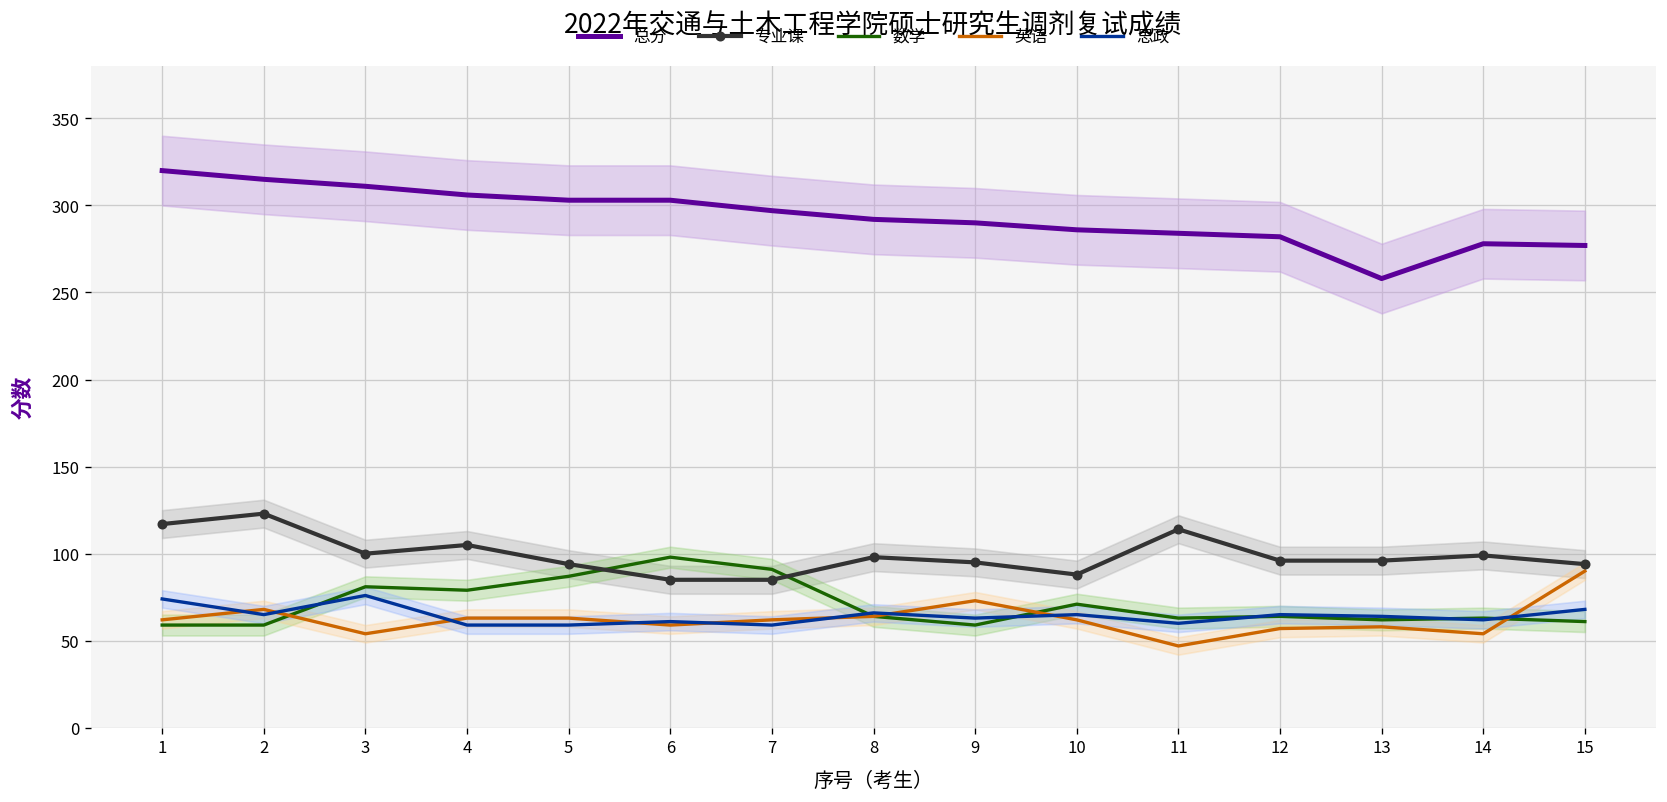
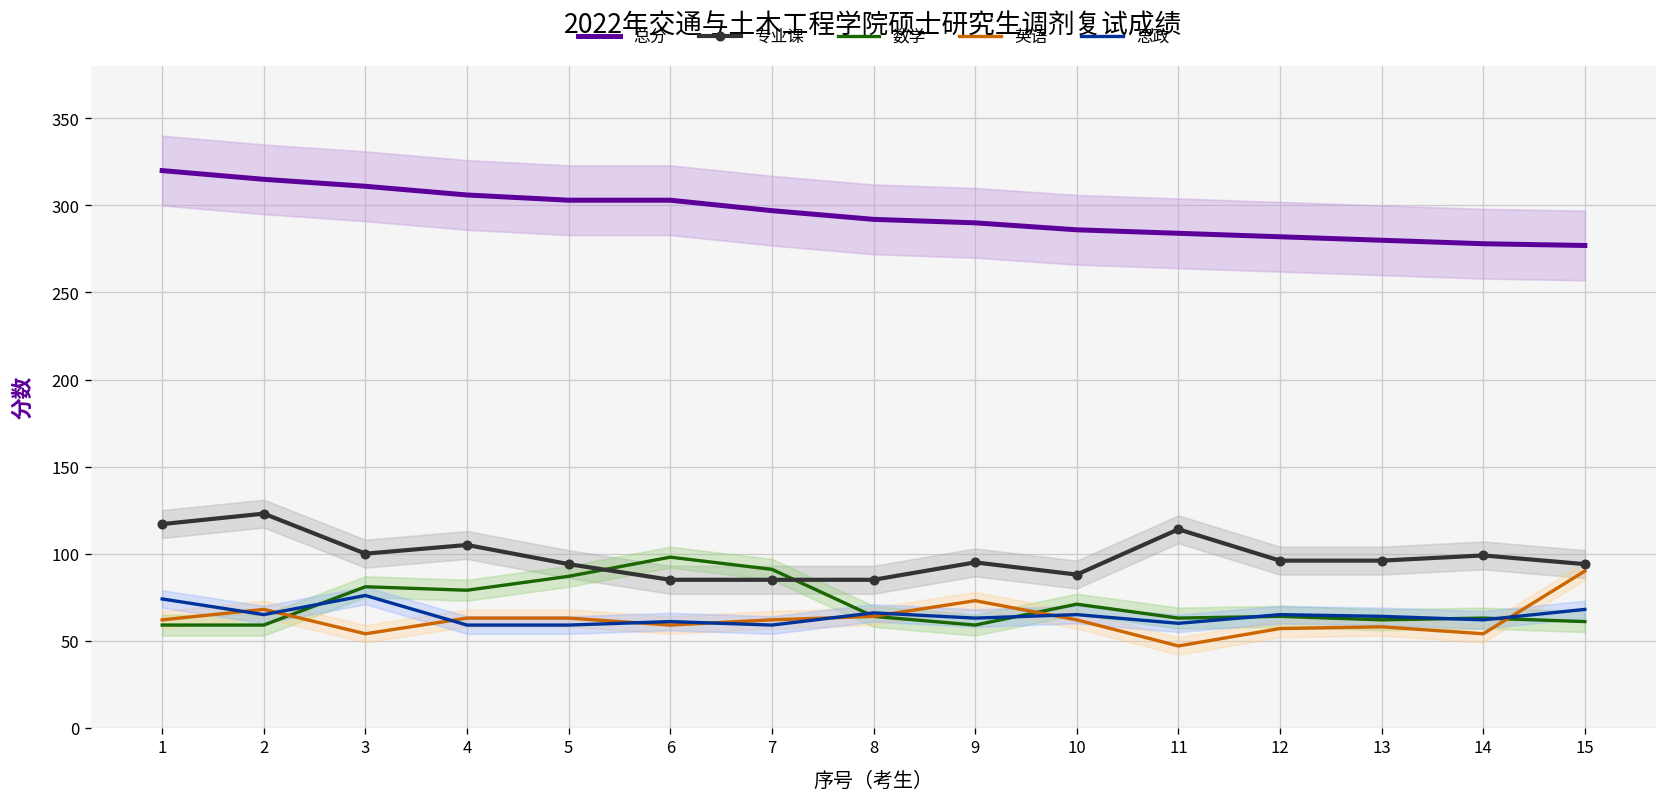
专业课, 8: 98 -> 85
总分, 13: 258 -> 280
